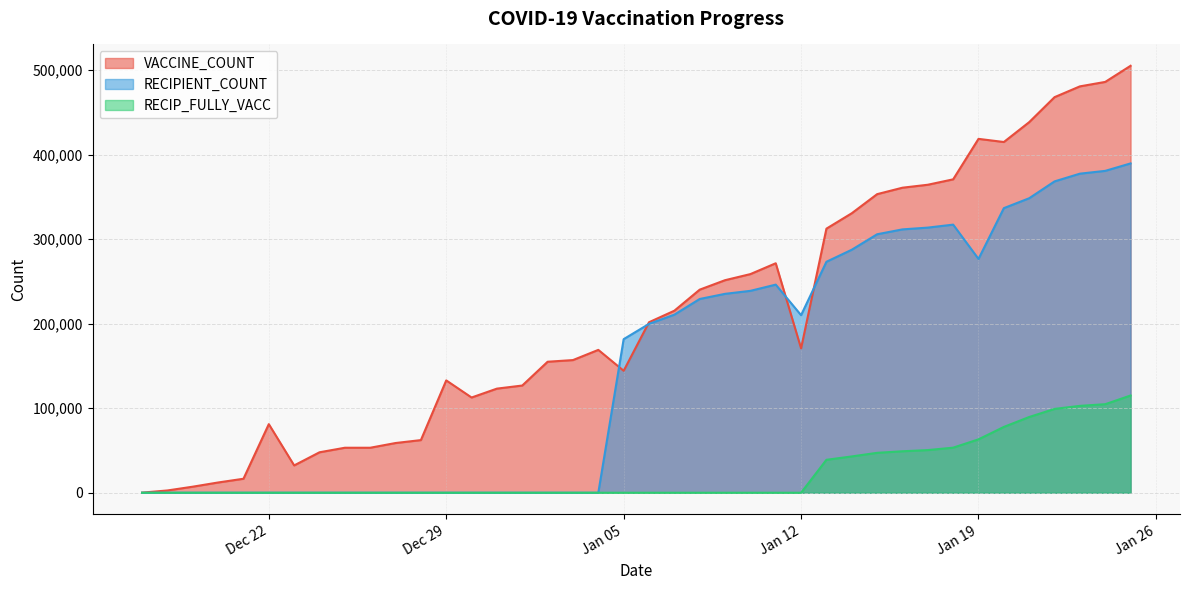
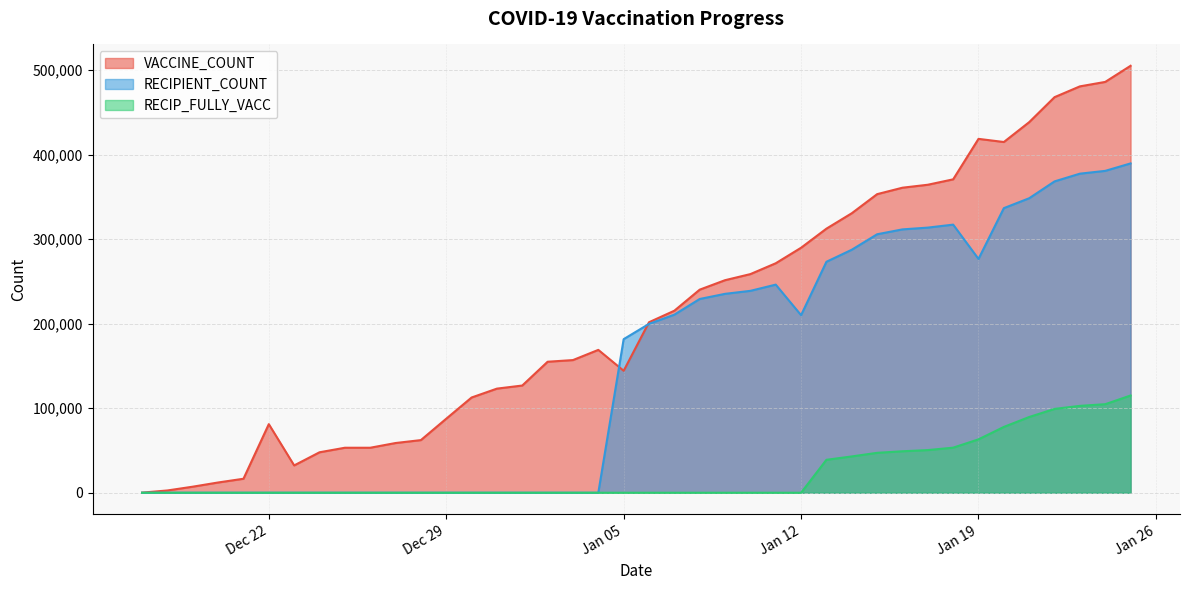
VACCINE_COUNT, Dec 29: 130,000 -> 90,000
VACCINE_COUNT, Jan 12: 170,000 -> 290,000
